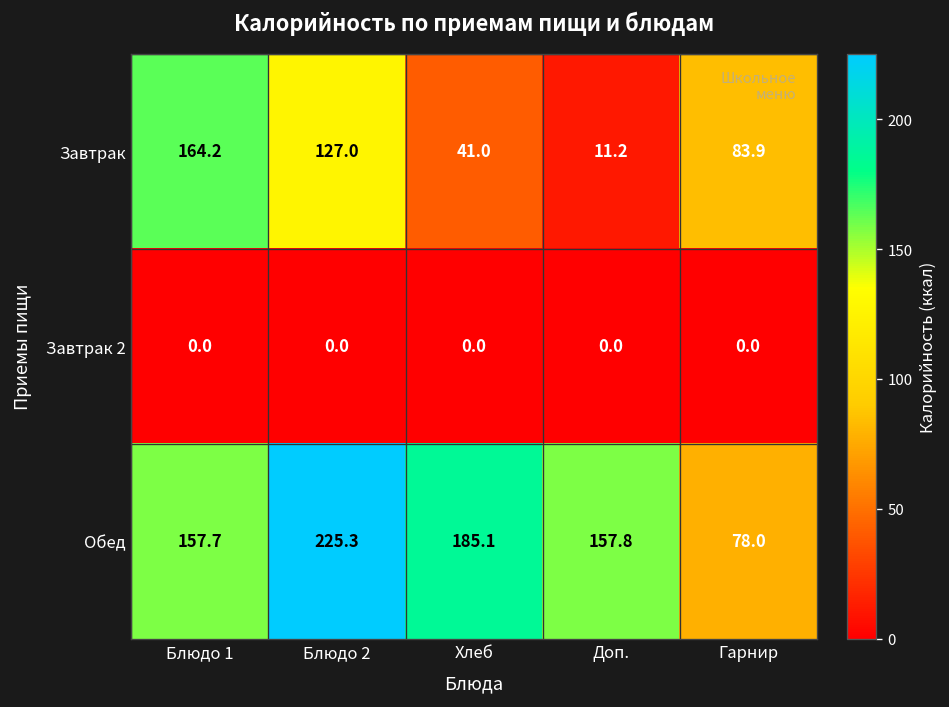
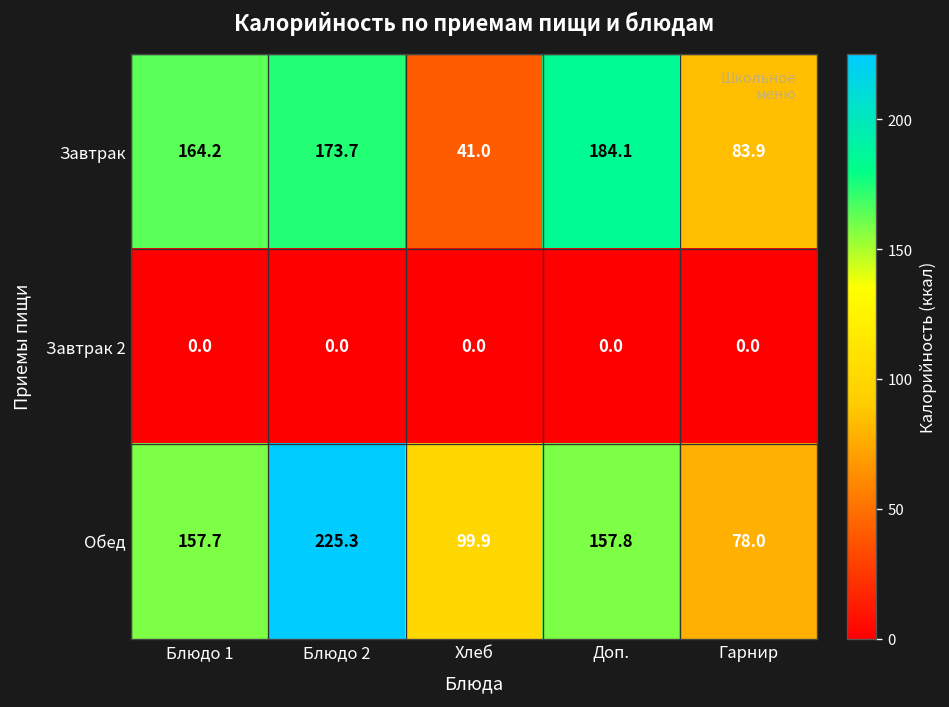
Завтрак, Блюдо 2: 127.0 -> 173.7
Завтрак, Доп.: 11.2 -> 184.1
Обед, Хлеб: 185.1 -> 99.9
